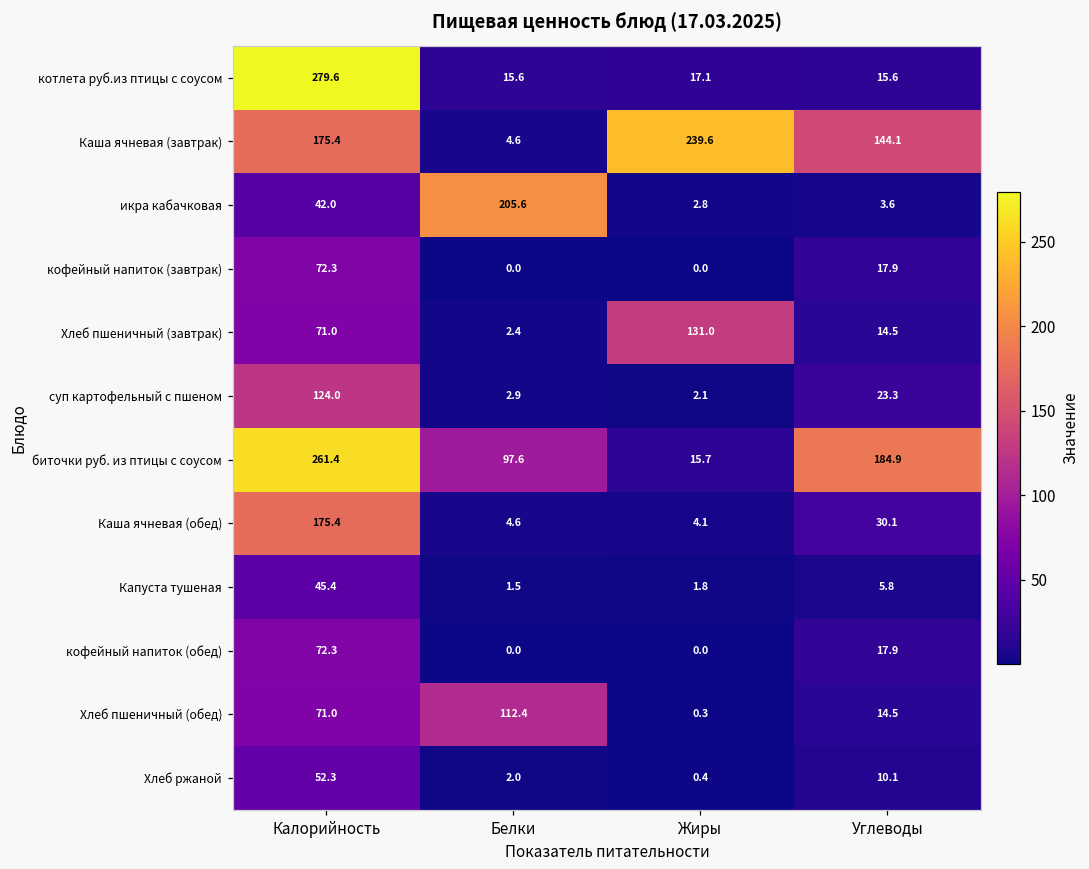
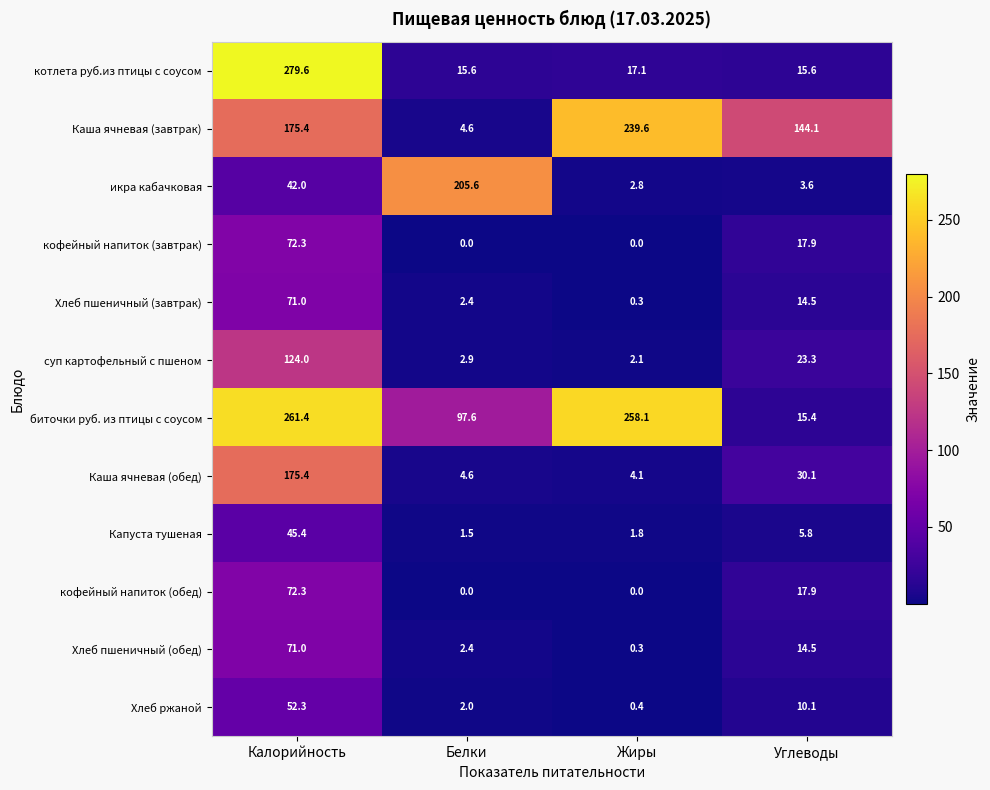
Хлеб пшеничный (завтрак), Жиры: 131.0 -> 0.3
биточки руб. из птицы с соусом, Жиры: 15.7 -> 258.1
биточки руб. из птицы с соусом, Углеводы: 184.9 -> 15.4
Хлеб пшеничный (обед), Белки: 112.4 -> 2.4
